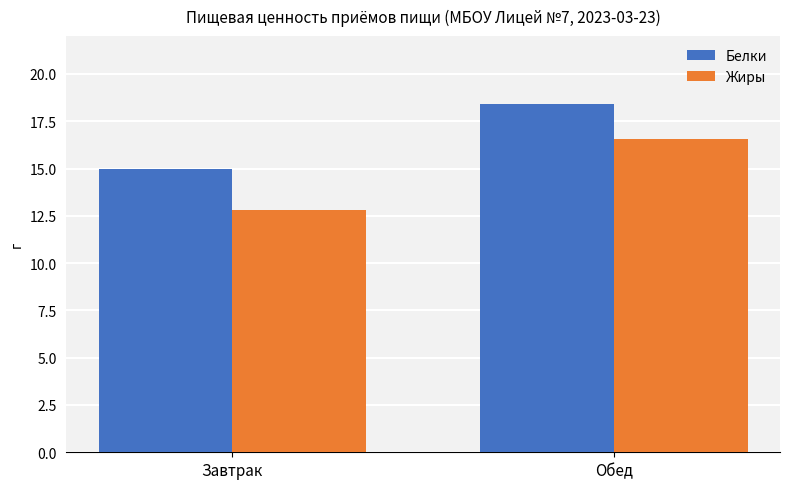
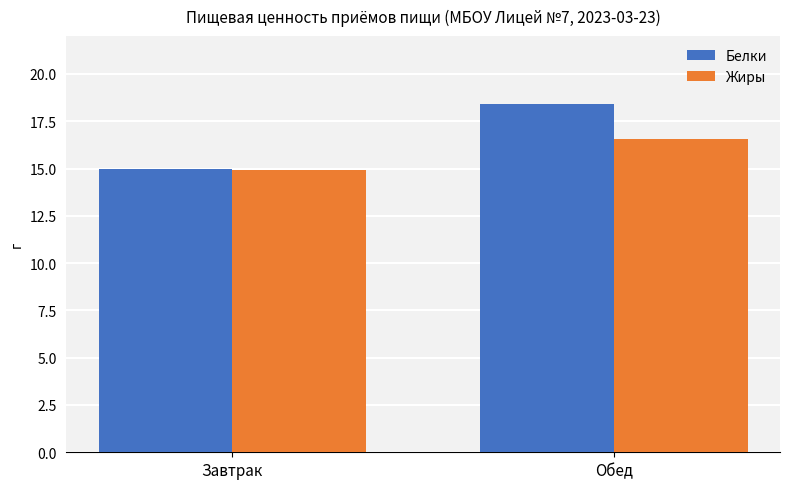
Жиры, Завтрак: 12.8 -> 14.9
